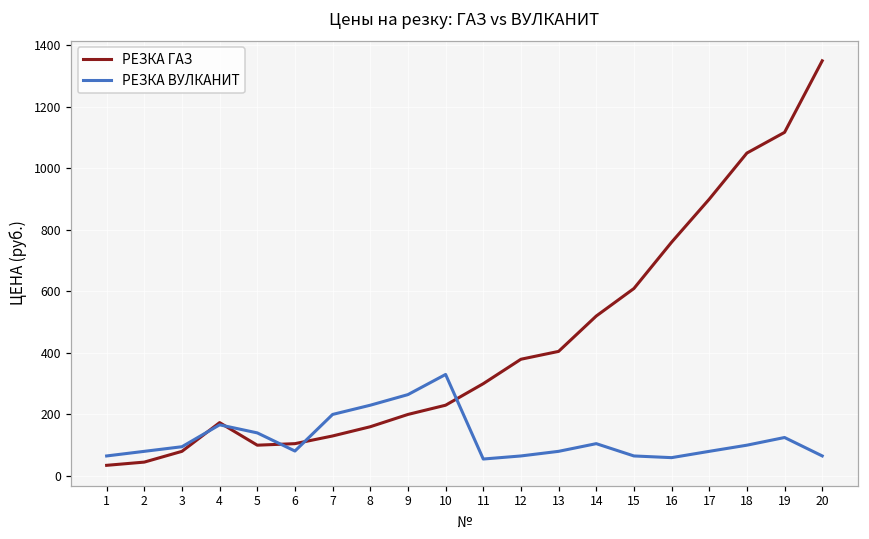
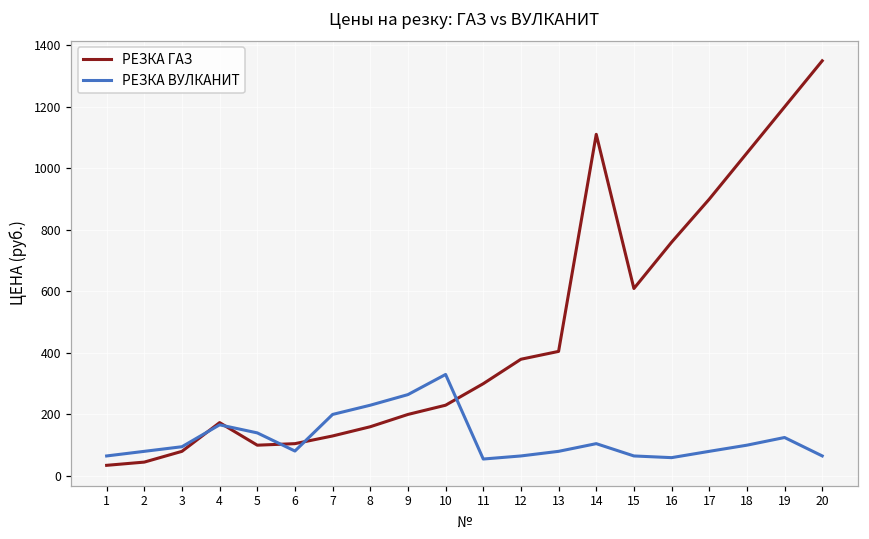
РЕЗКА ГАЗ, 14: 520 -> 1110
РЕЗКА ГАЗ, 19: 1120 -> 1200
